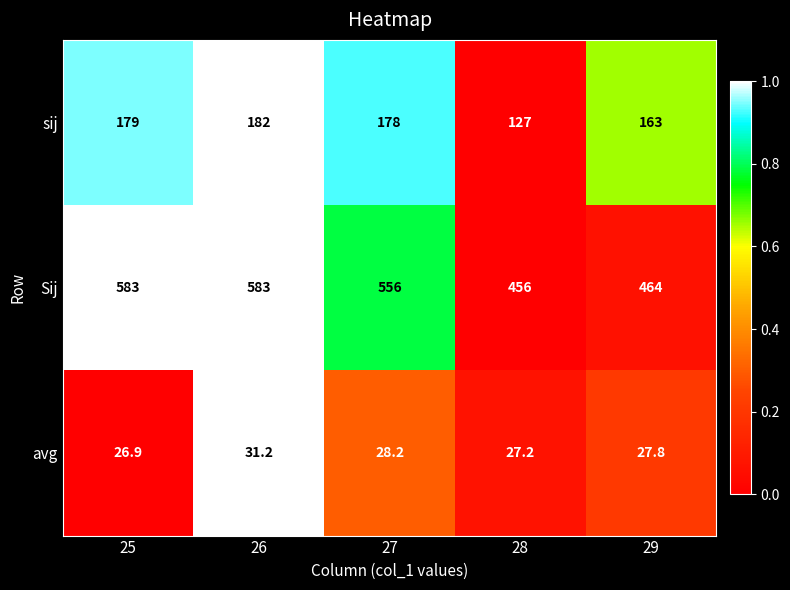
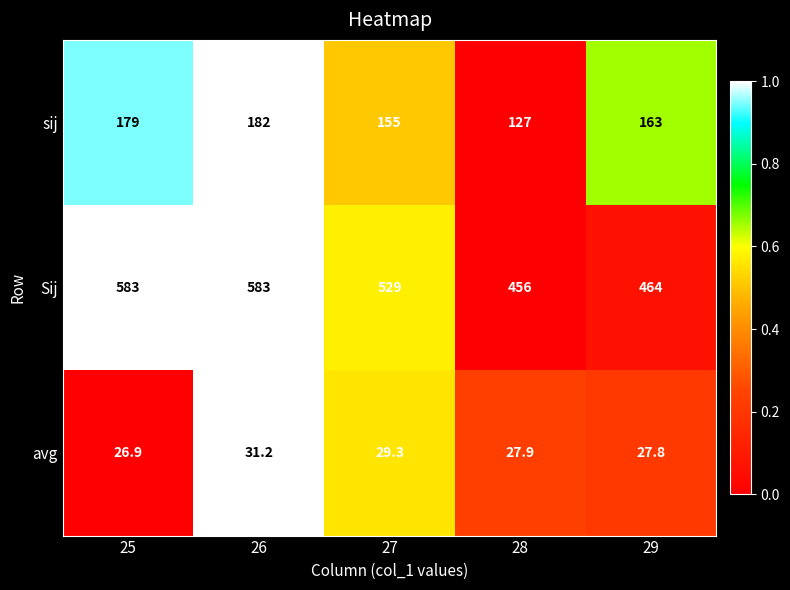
sij, 27: 178 -> 155
Sij, 27: 556 -> 529
avg, 27: 28.2 -> 29.3
avg, 28: 27.2 -> 27.9
